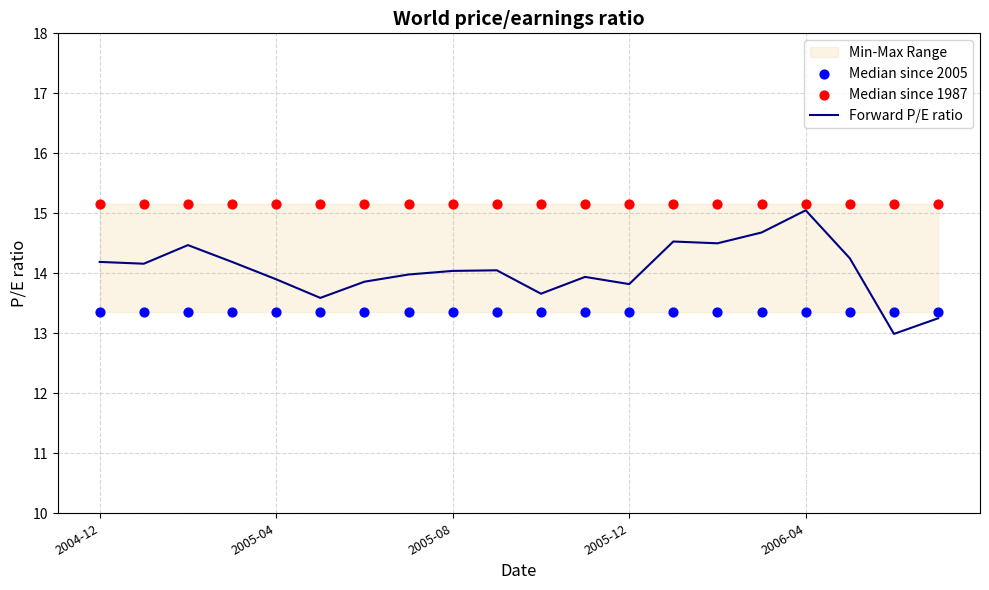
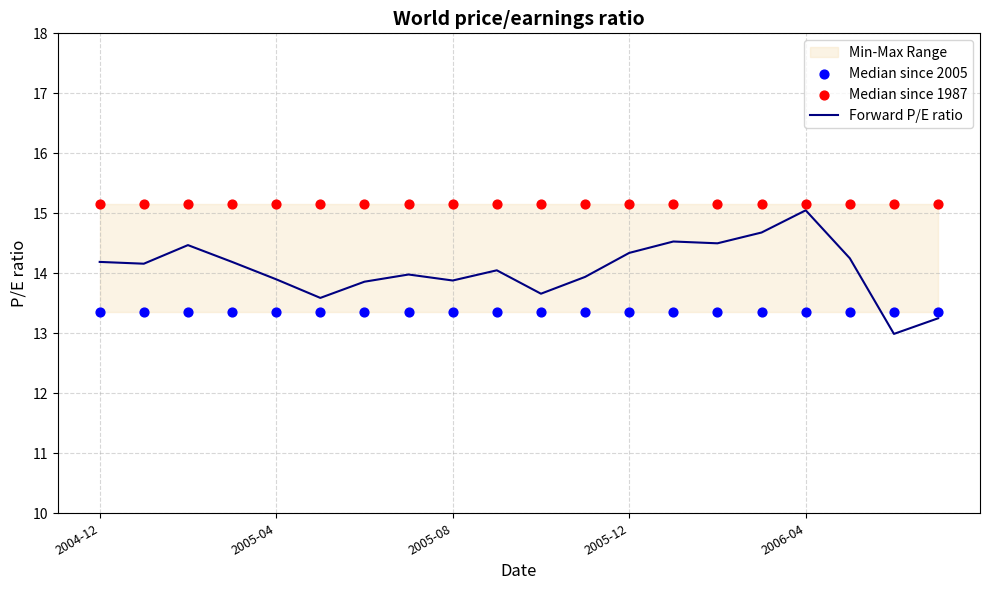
Forward P/E ratio, 2005-08: 14.0 -> 13.9
Forward P/E ratio, 2005-12: 13.8 -> 14.3
